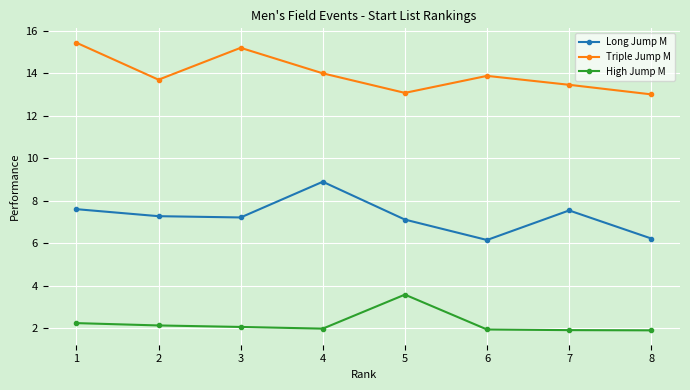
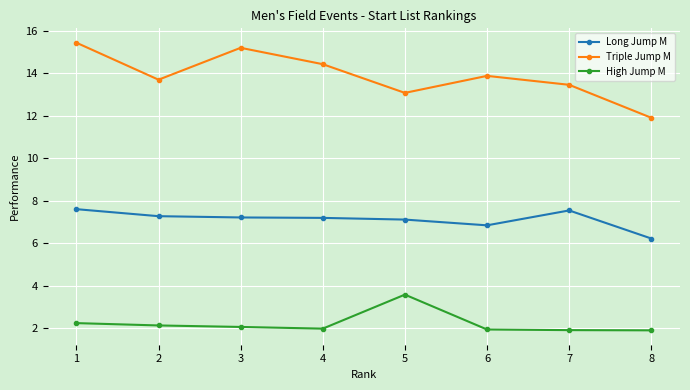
Long Jump M, 4: 8.9 -> 7.2
Triple Jump M, 4: 14.0 -> 14.4
Long Jump M, 6: 6.2 -> 6.8
Triple Jump M, 8: 13.0 -> 11.9
